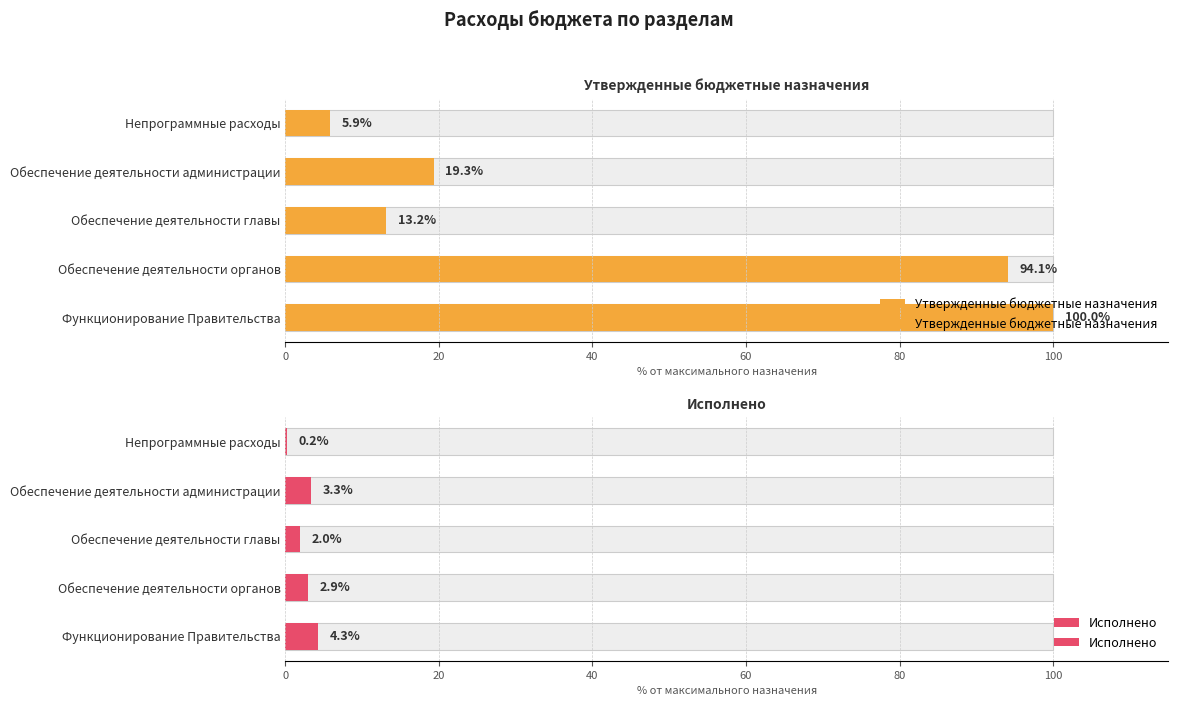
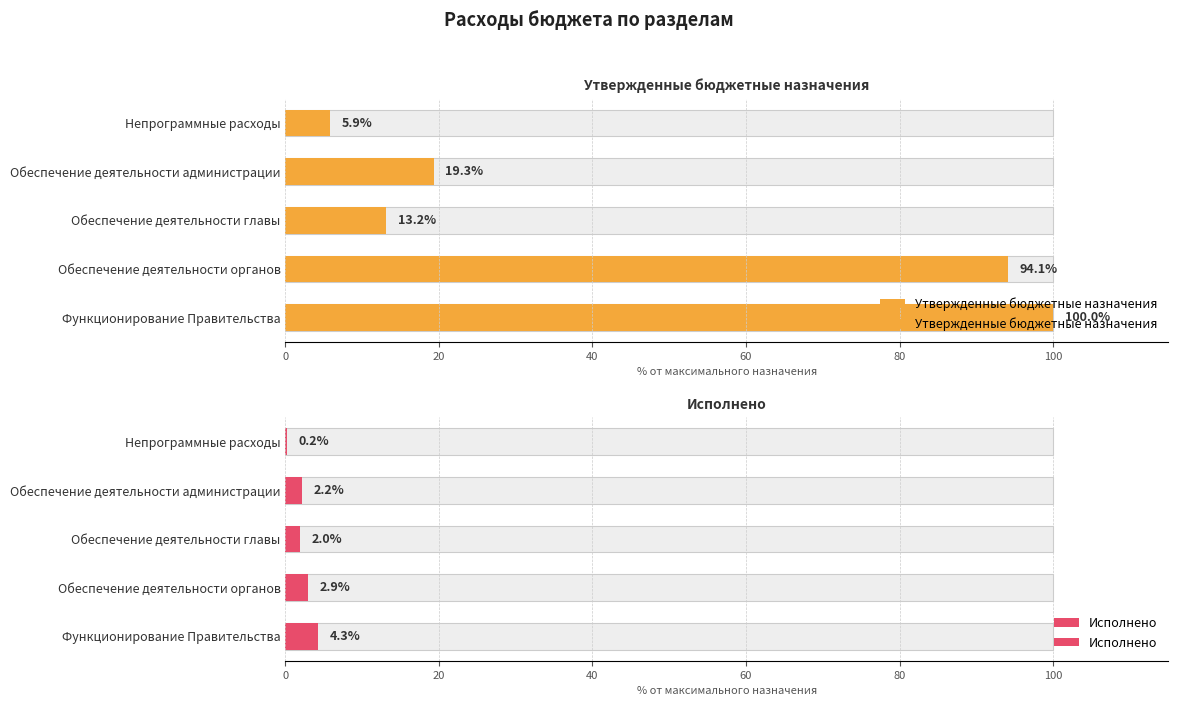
Исполнено, Исполнено, Обеспечение деятельности администрации: 3.3% -> 2.2%
